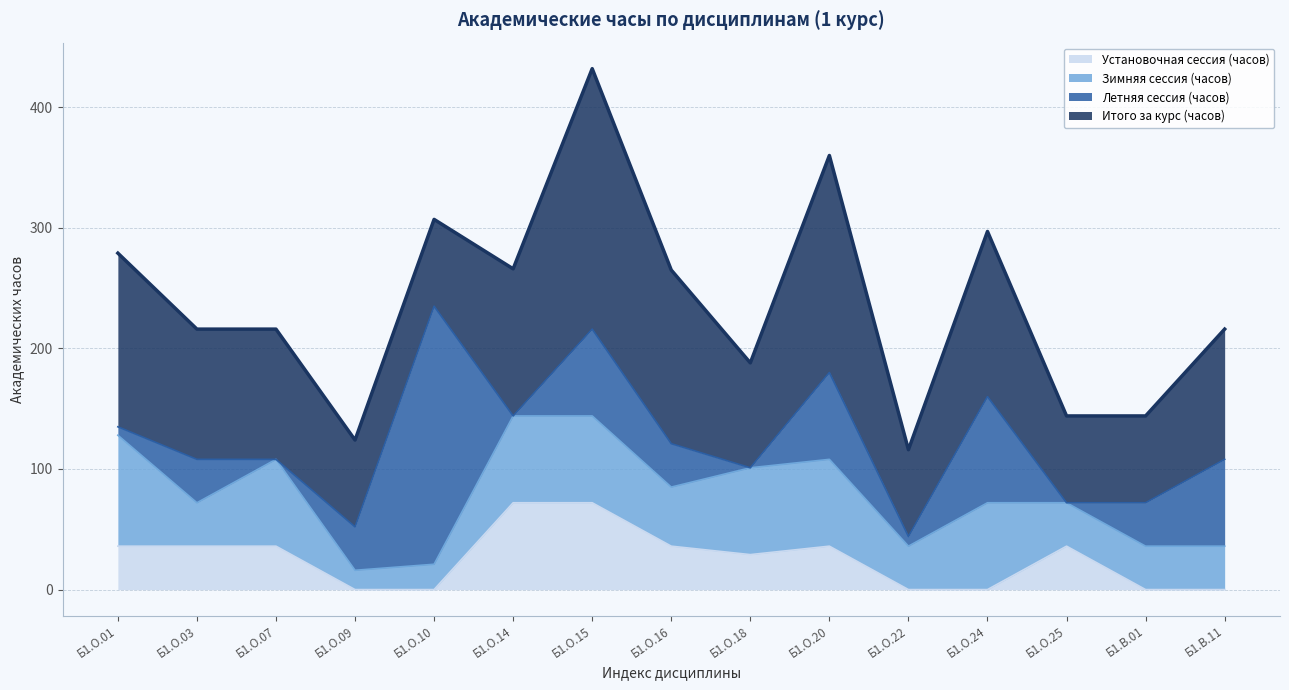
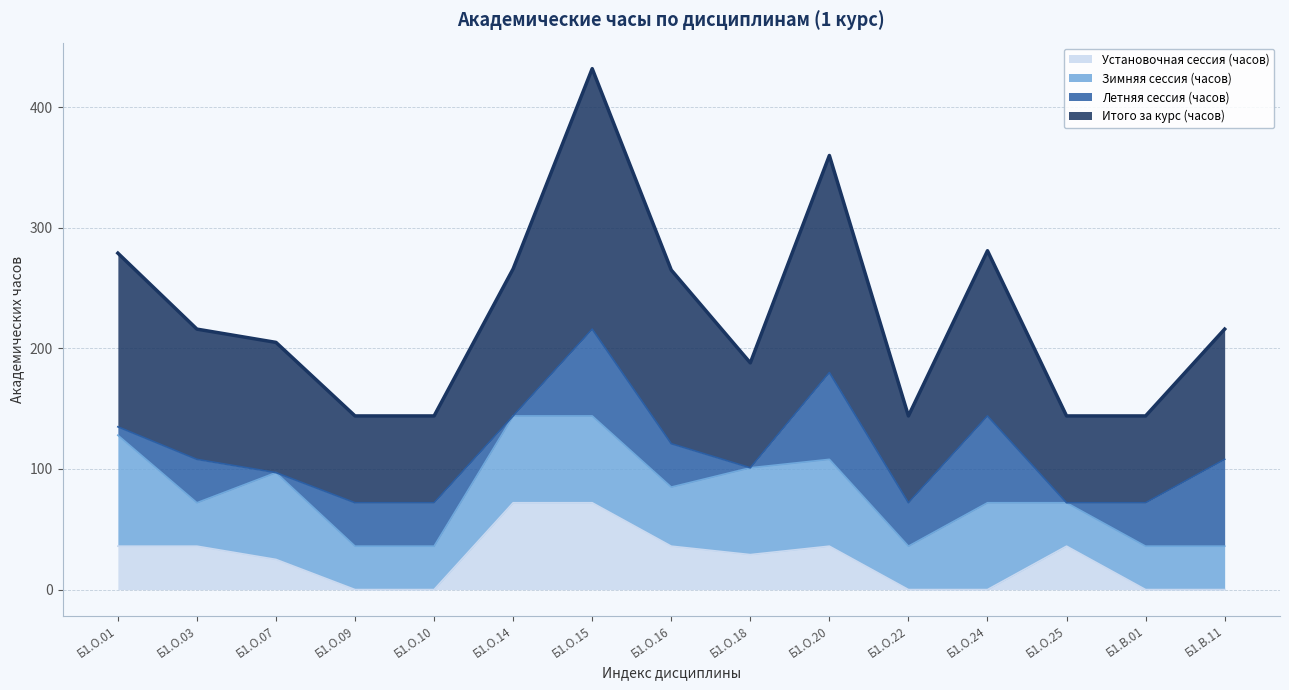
Установочная сессия (часов), Б1.О.07: 36 -> 25
Зимняя сессия (часов), Б1.О.09: 16 -> 36
Зимняя сессия (часов), Б1.О.10: 21 -> 36
Летняя сессия (часов), Б1.О.10: 214 -> 36
Летняя сессия (часов), Б1.О.22: 8 -> 36
Летняя сессия (часов), Б1.О.24: 88 -> 72
